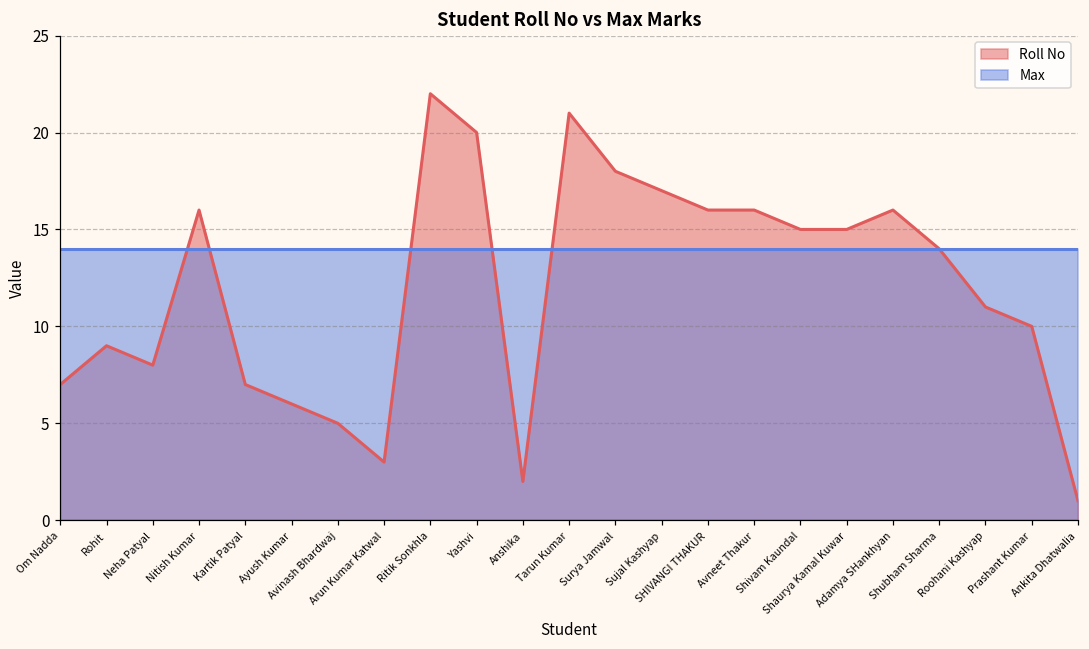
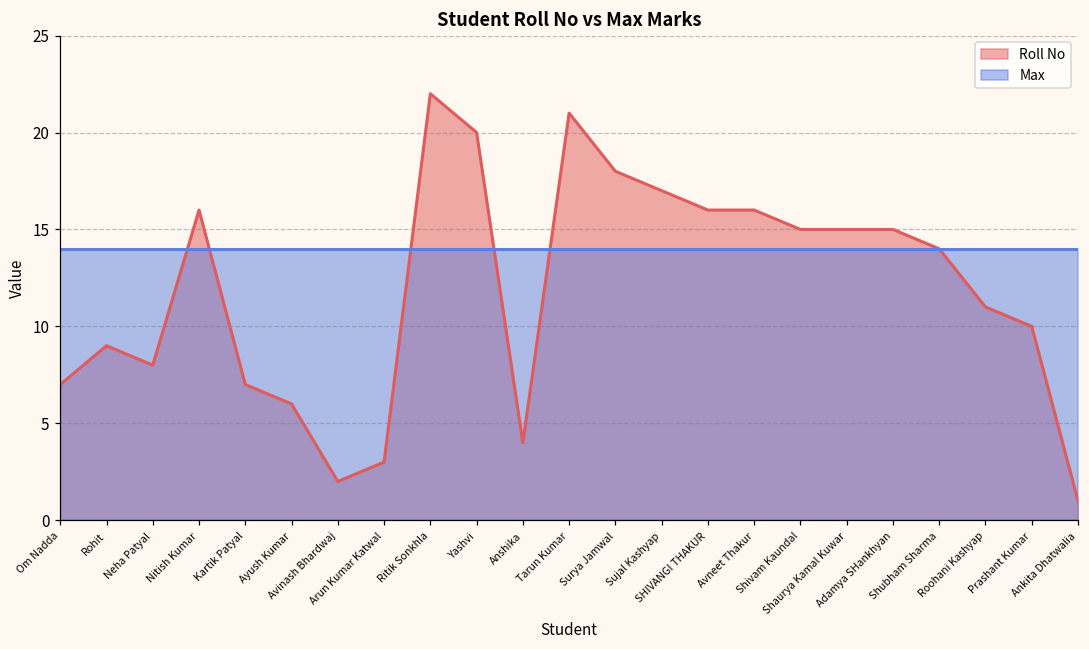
Roll No, Avinash Bhardwaj: 5 -> 2
Roll No, Anshika: 2 -> 4
Roll No, Adamya SHankhyan: 16 -> 15
